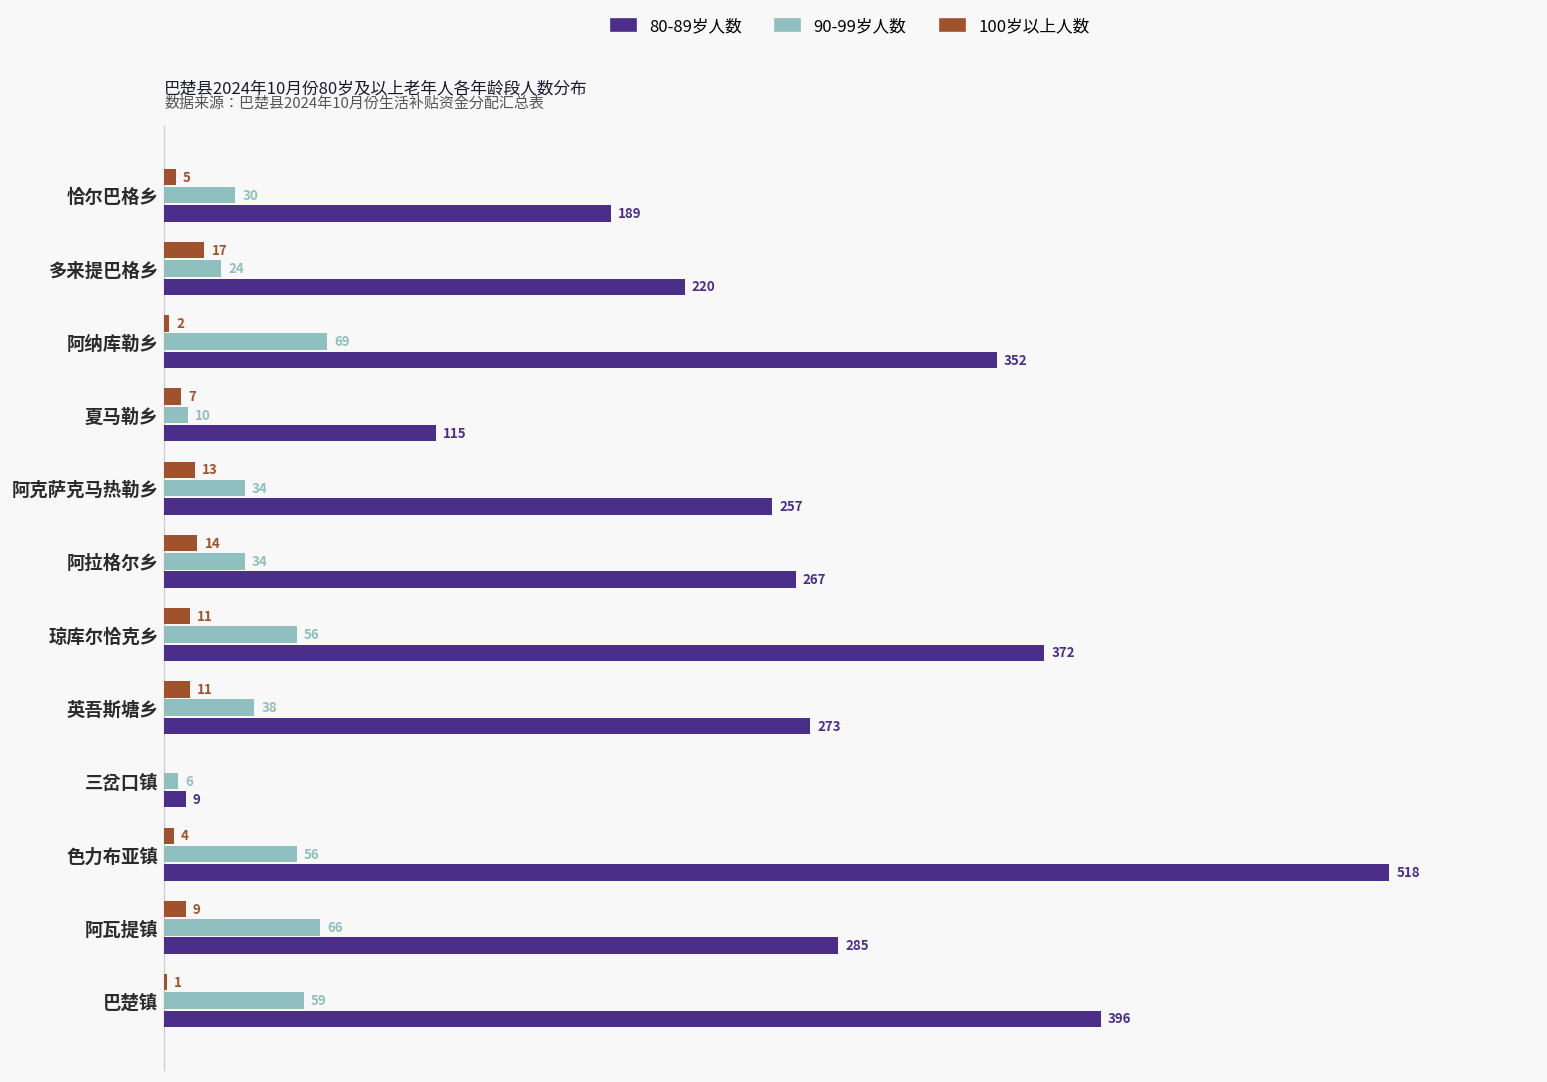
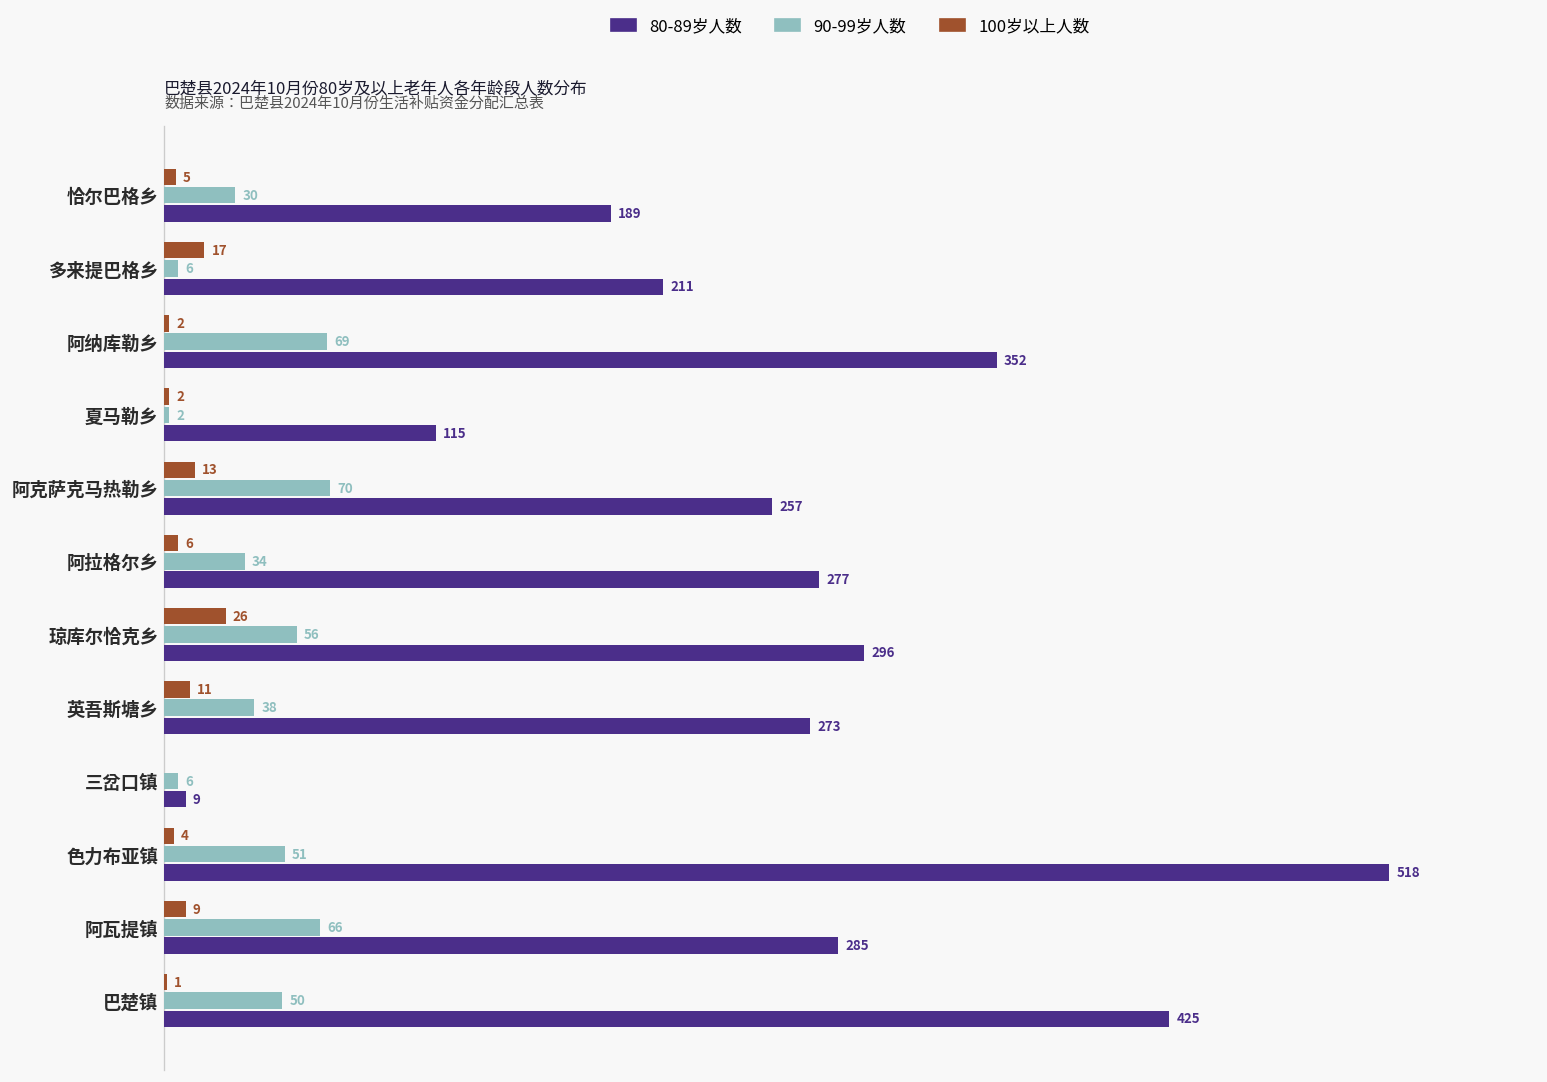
90-99岁人数, 多来提巴格乡: 24 -> 6
80-89岁人数, 多来提巴格乡: 220 -> 211
100岁以上人数, 夏马勒乡: 7 -> 2
90-99岁人数, 夏马勒乡: 10 -> 2
90-99岁人数, 阿克萨克马热勒乡: 34 -> 70
100岁以上人数, 阿拉格尔乡: 14 -> 6
80-89岁人数, 阿拉格尔乡: 267 -> 277
100岁以上人数, 琼库尔恰克乡: 11 -> 26
80-89岁人数, 琼库尔恰克乡: 372 -> 296
90-99岁人数, 色力布亚镇: 56 -> 51
90-99岁人数, 巴楚镇: 59 -> 50
80-89岁人数, 巴楚镇: 396 -> 425
